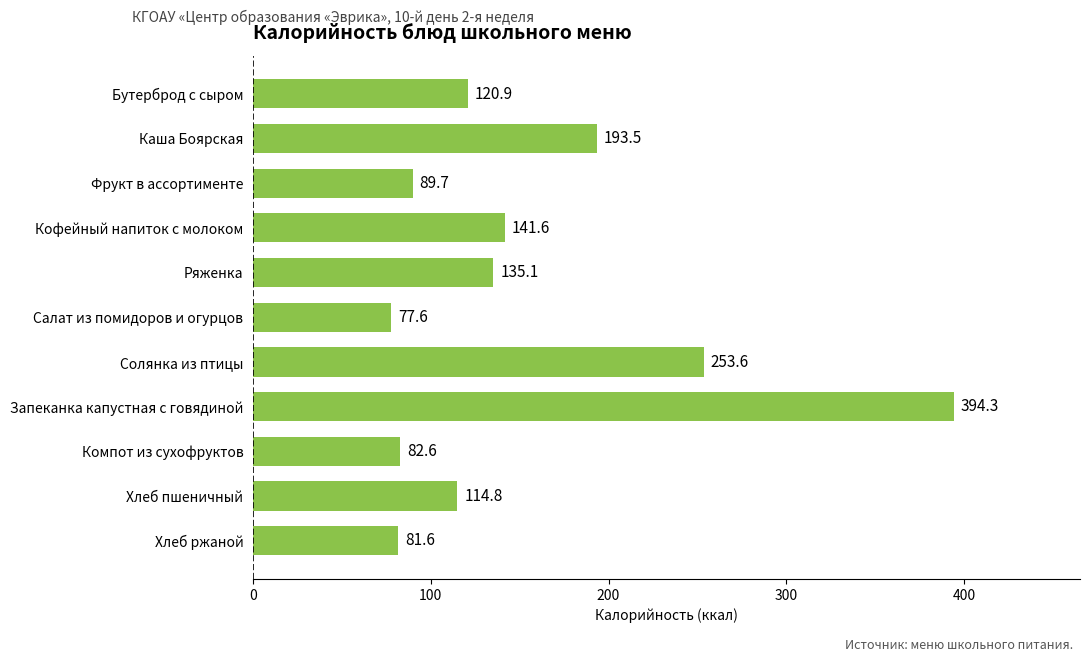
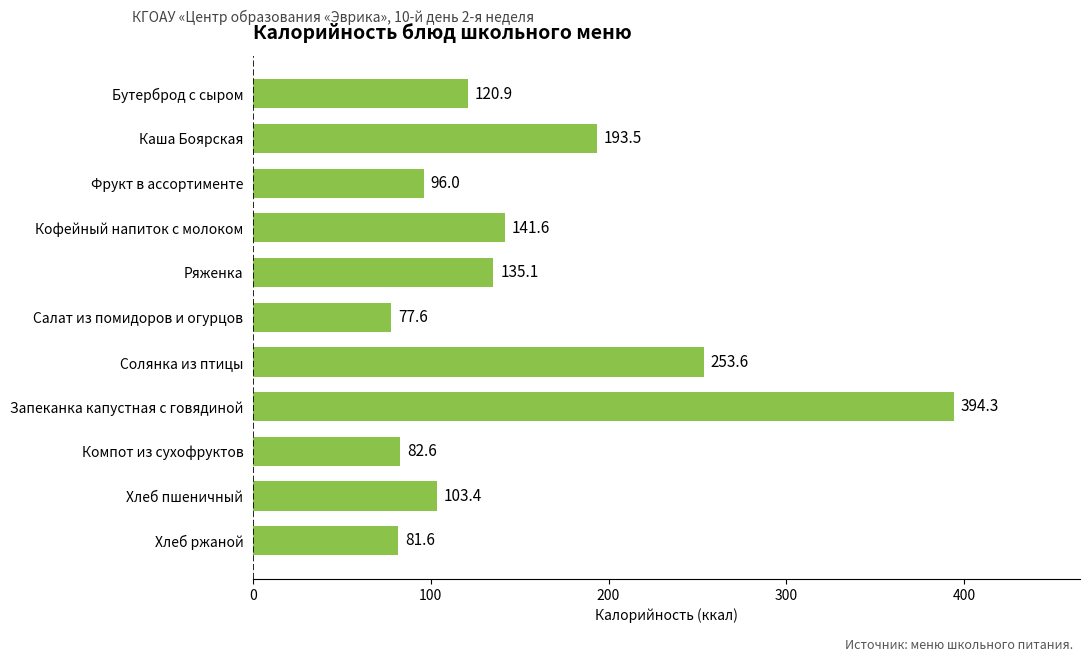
Фрукт в ассортименте: 89.7 -> 96.0
Хлеб пшеничный: 114.8 -> 103.4
